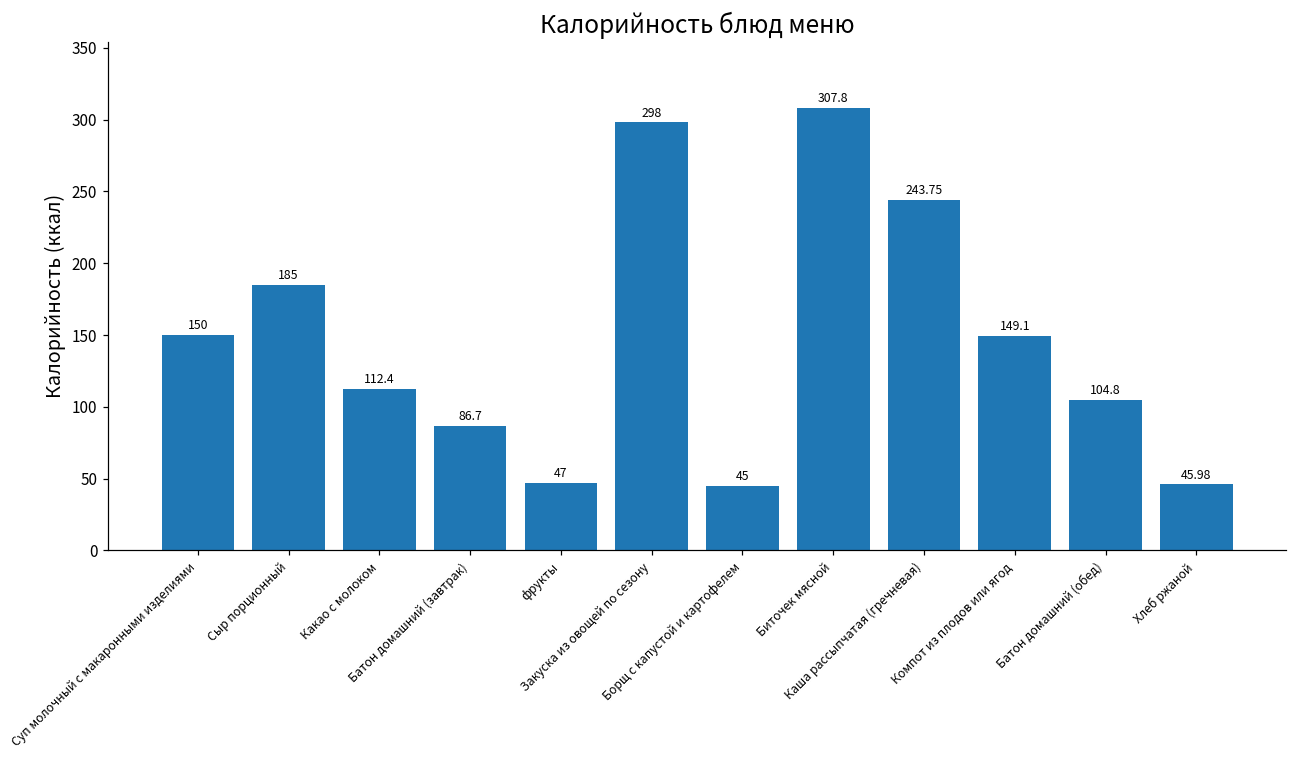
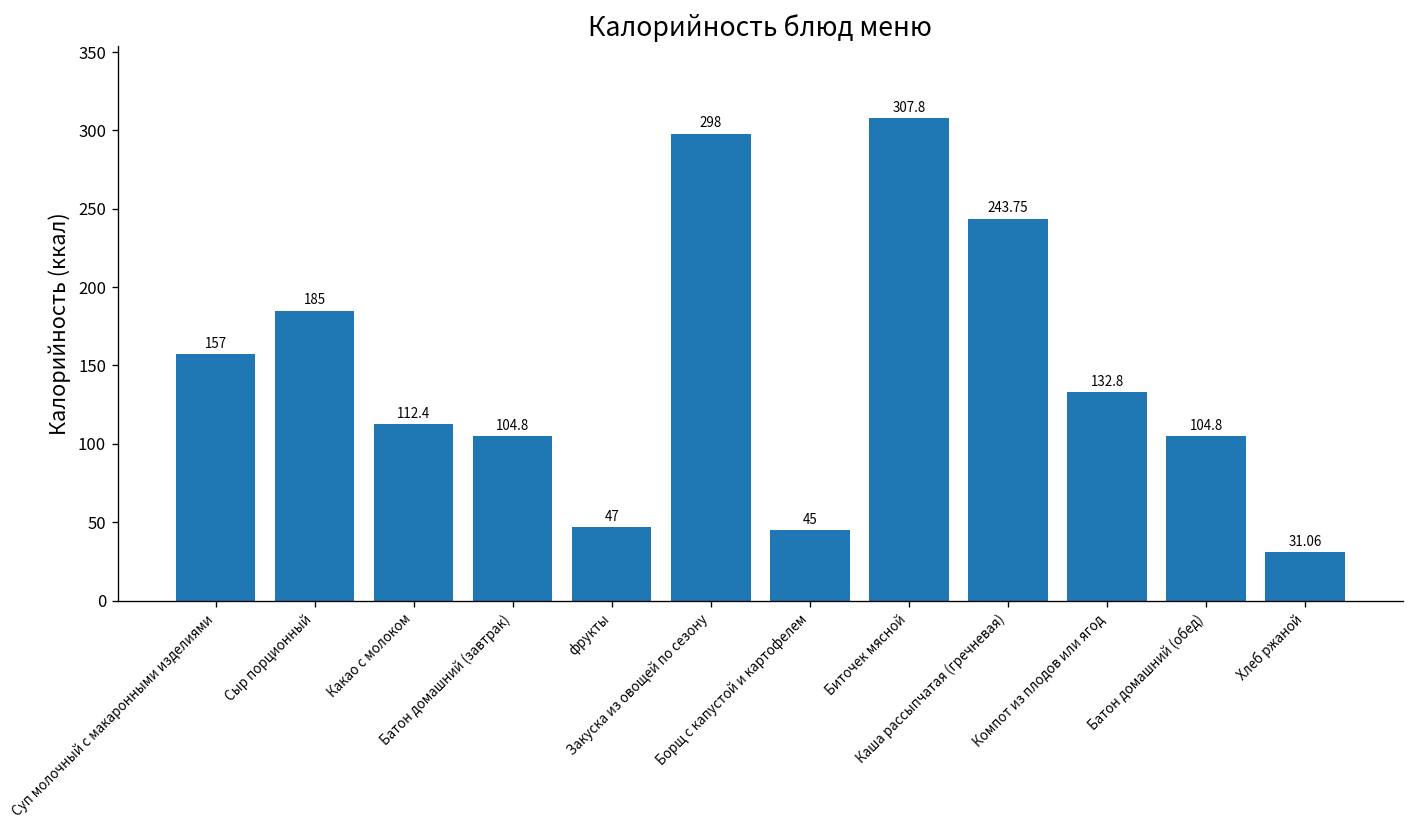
Суп молочный с макаронными изделиями: 150 -> 157
Батон домашний (завтрак): 86.7 -> 104.8
Компот из плодов или ягод: 149.1 -> 132.8
Хлеб ржаной: 45.98 -> 31.06
